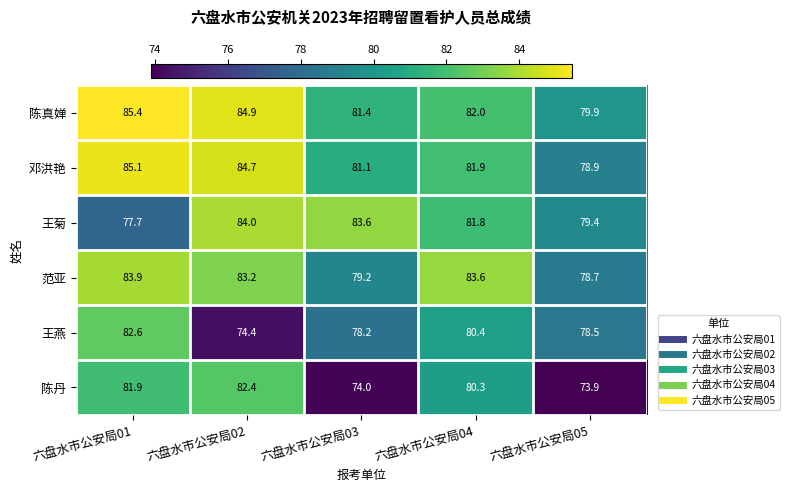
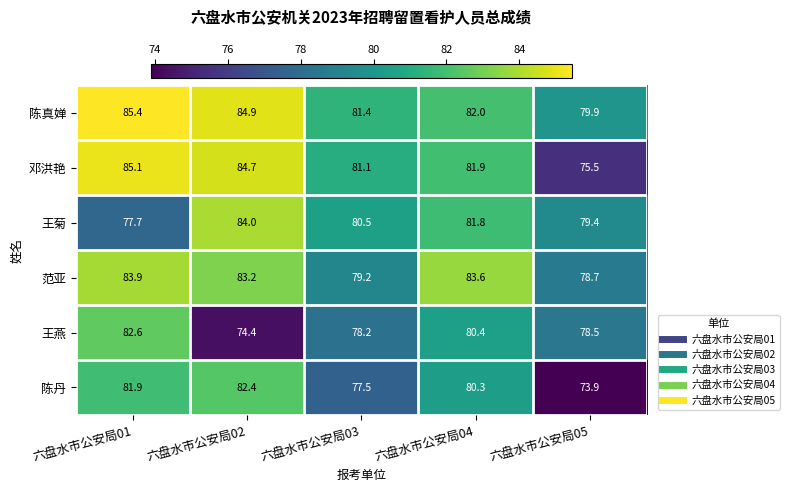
邓洪艳, 六盘水市公安局05: 78.9 -> 75.5
王菊, 六盘水市公安局03: 83.6 -> 80.5
陈丹, 六盘水市公安局03: 74.0 -> 77.5
